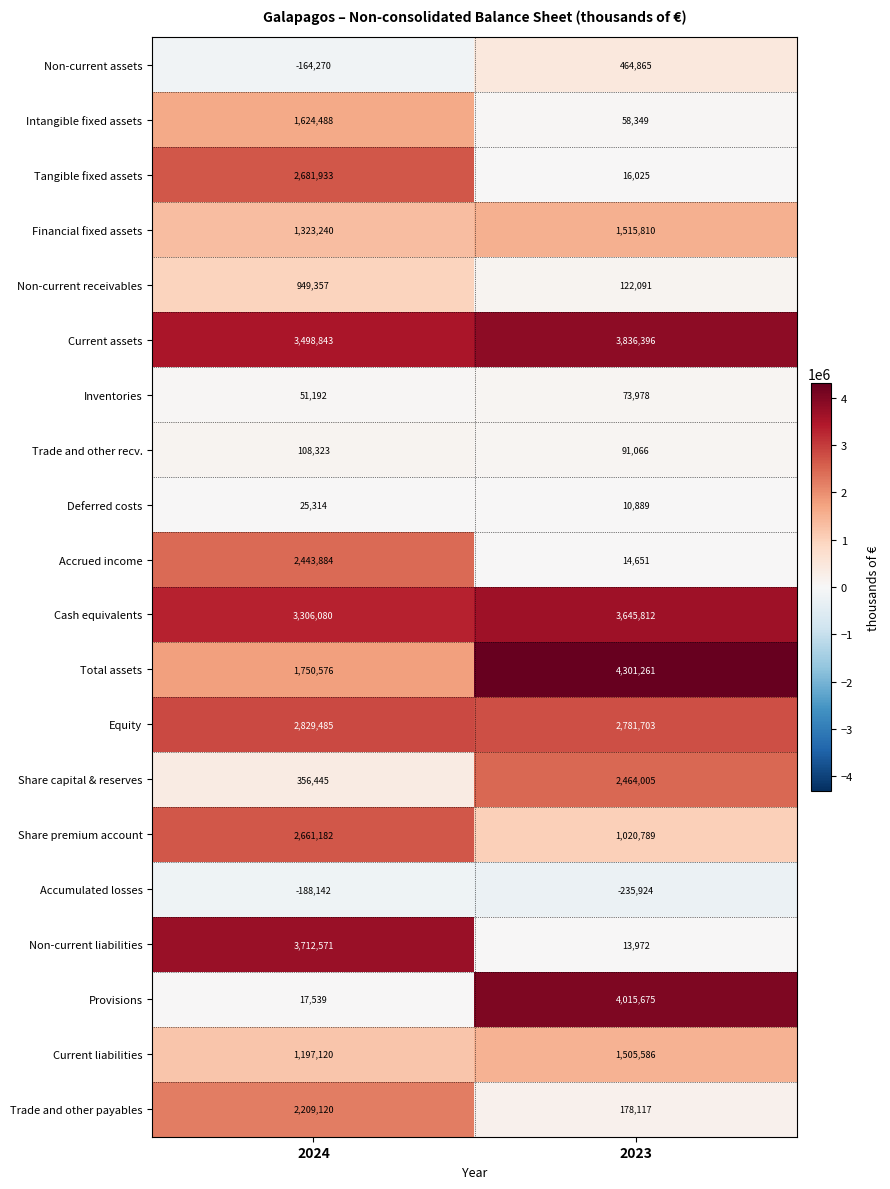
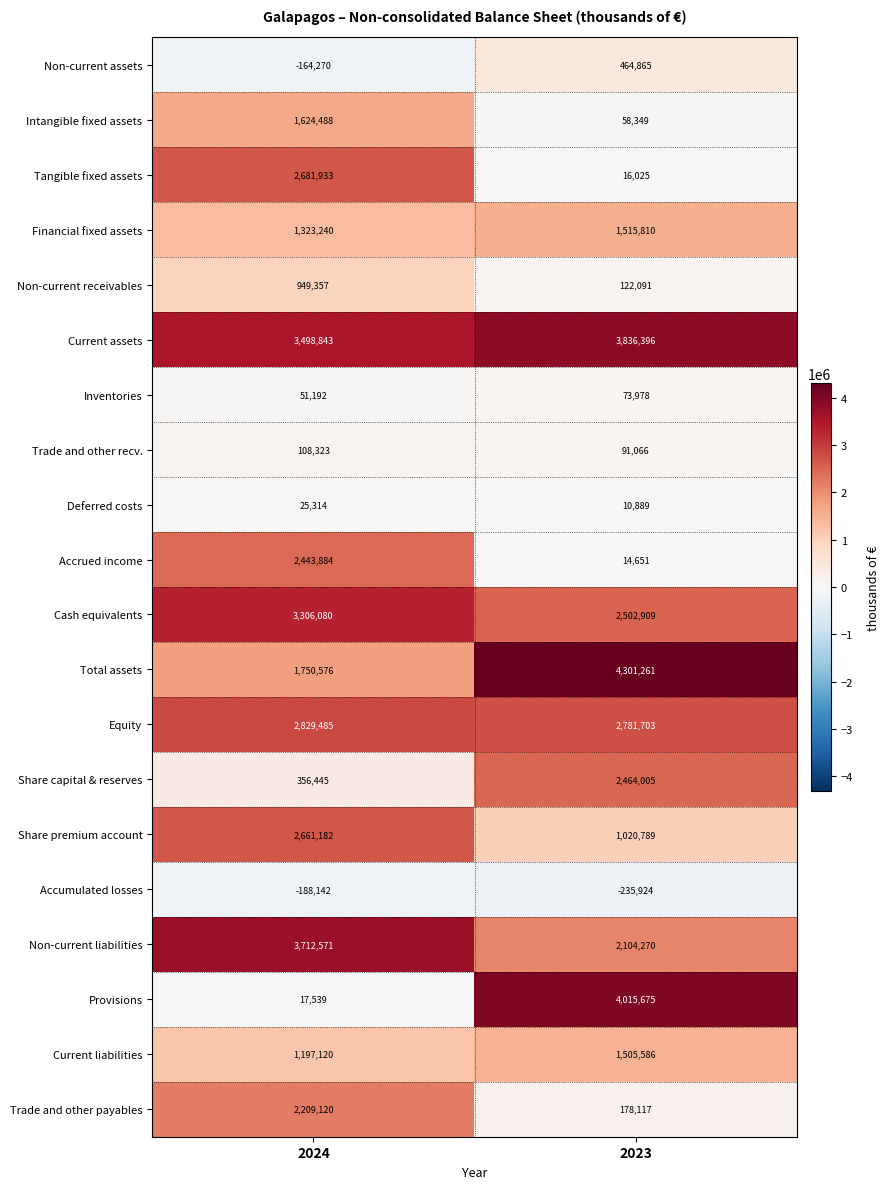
Cash equivalents, 2023: 3,645,812 -> 2,502,909
Non-current liabilities, 2023: 13,972 -> 2,104,270
